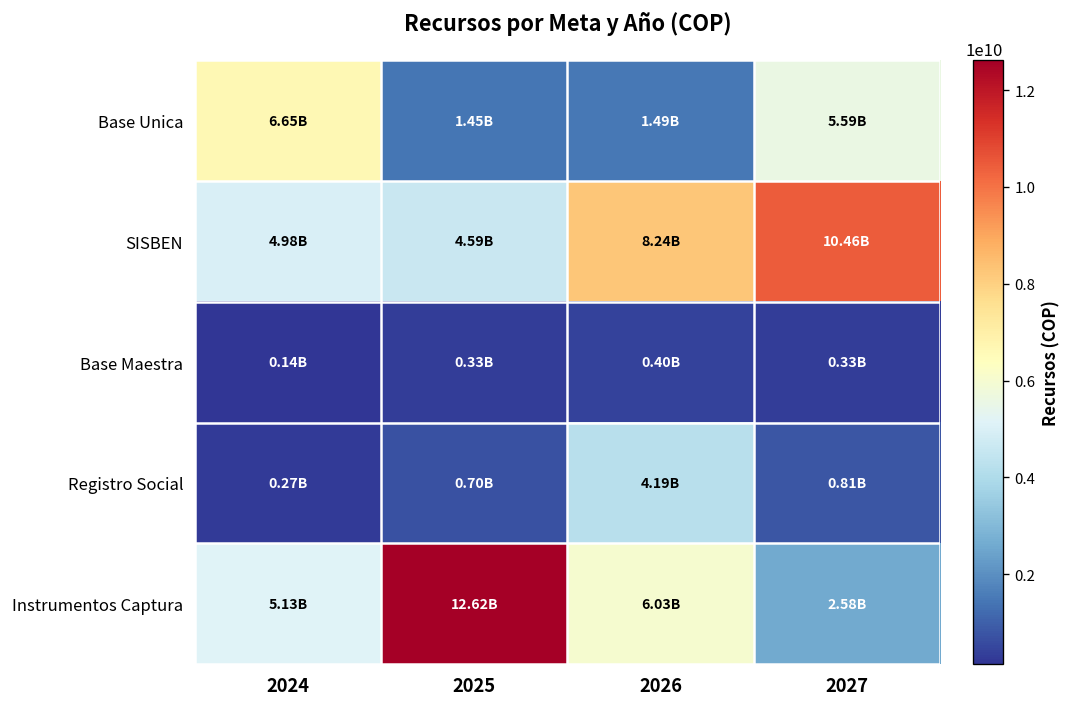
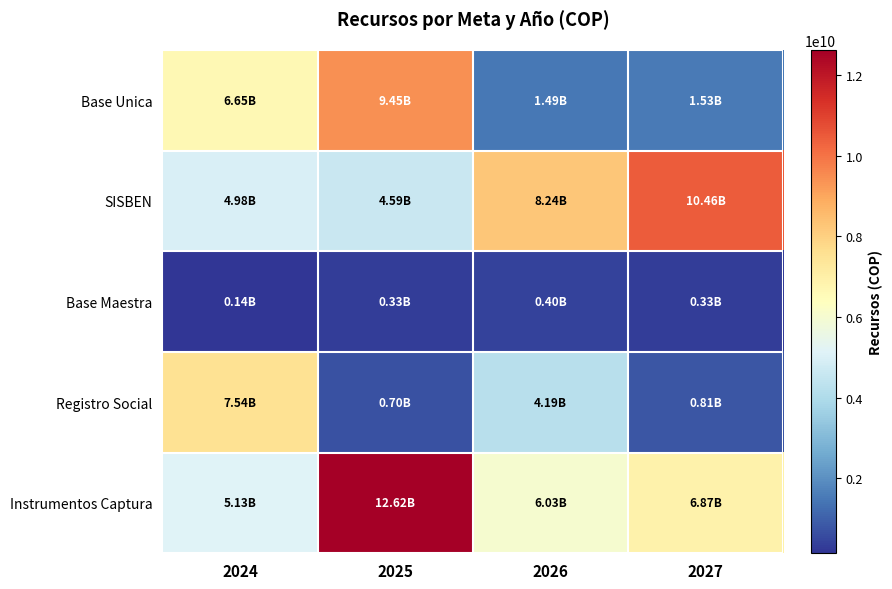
Base Unica, 2025: 1.45B -> 9.45B
Base Unica, 2027: 5.59B -> 1.53B
Registro Social, 2024: 0.27B -> 7.54B
Instrumentos Captura, 2027: 2.58B -> 6.87B
